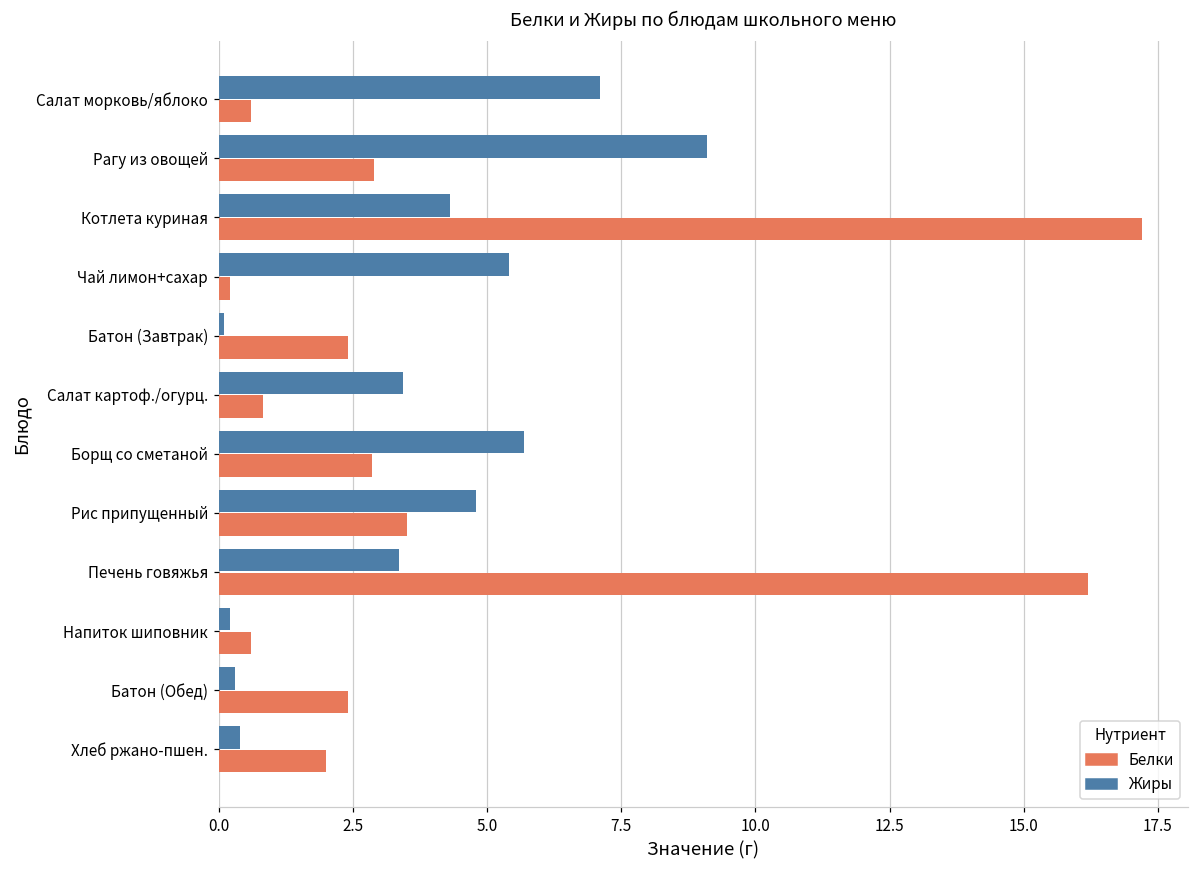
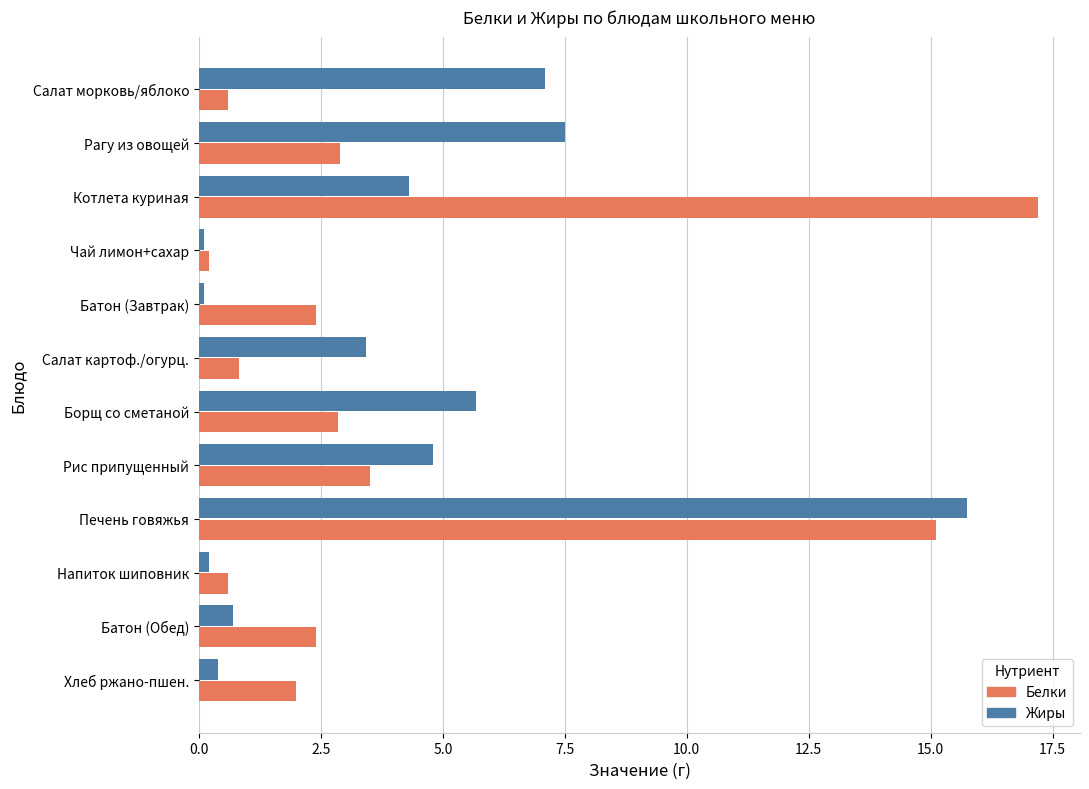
Жиры, Рагу из овощей: 9.1 -> 7.5
Жиры, Чай лимон+сахар: 5.4 -> 0.1
Жиры, Печень говяжья: 3.4 -> 15.8
Белки, Печень говяжья: 16.2 -> 15.1
Жиры, Батон (Обед): 0.3 -> 0.7
